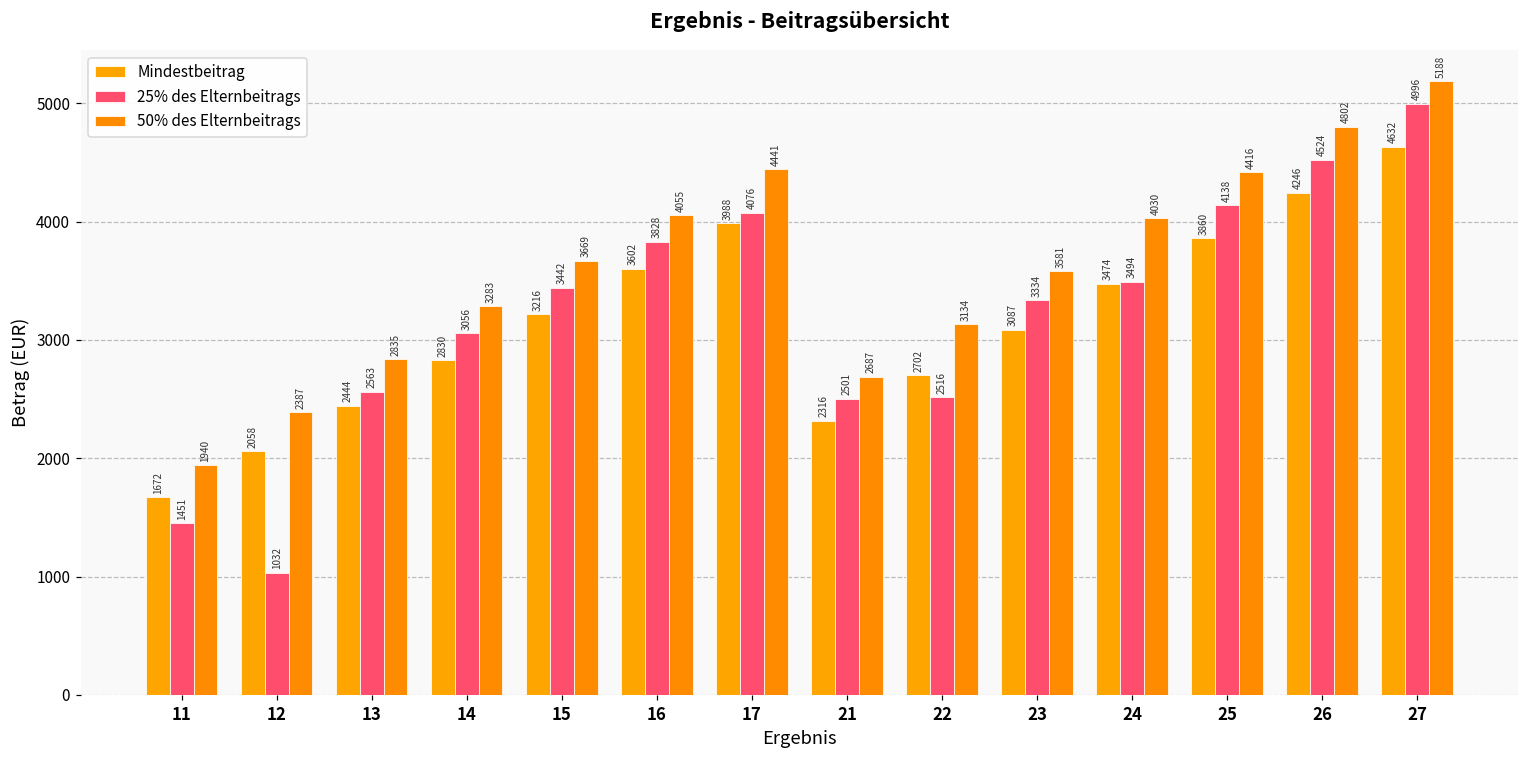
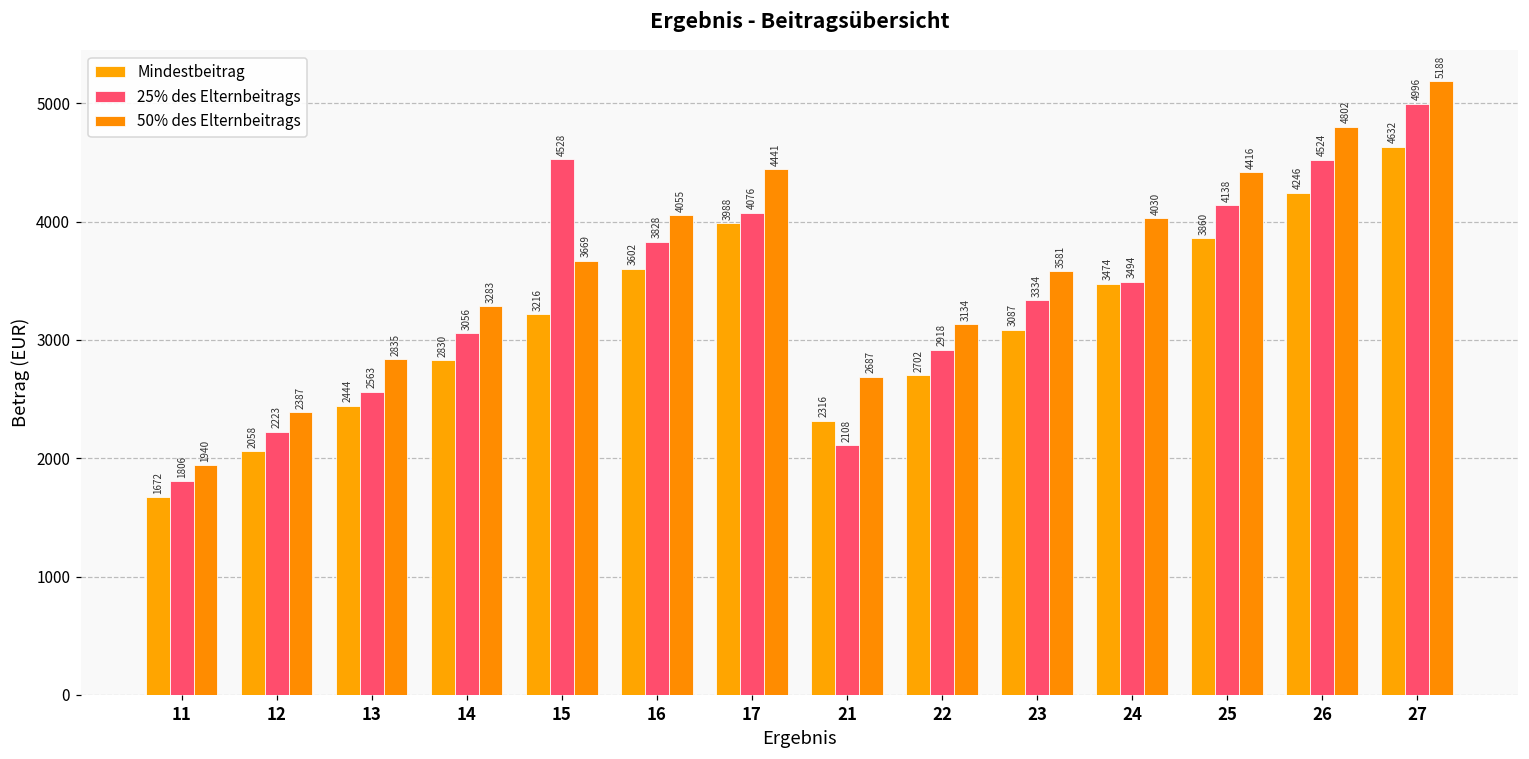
25% des Elternbeitrags, 11: 1451 -> 1806
25% des Elternbeitrags, 12: 1032 -> 2223
25% des Elternbeitrags, 15: 3442 -> 4528
25% des Elternbeitrags, 21: 2501 -> 2108
25% des Elternbeitrags, 22: 2516 -> 2918
